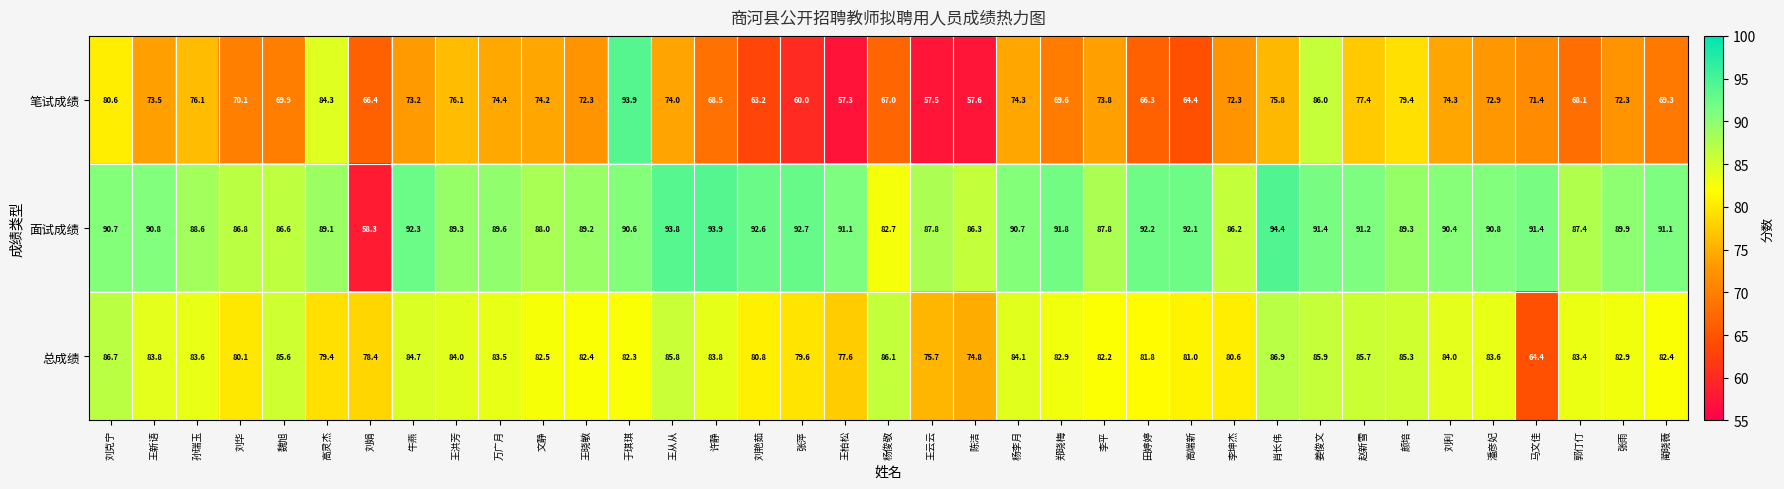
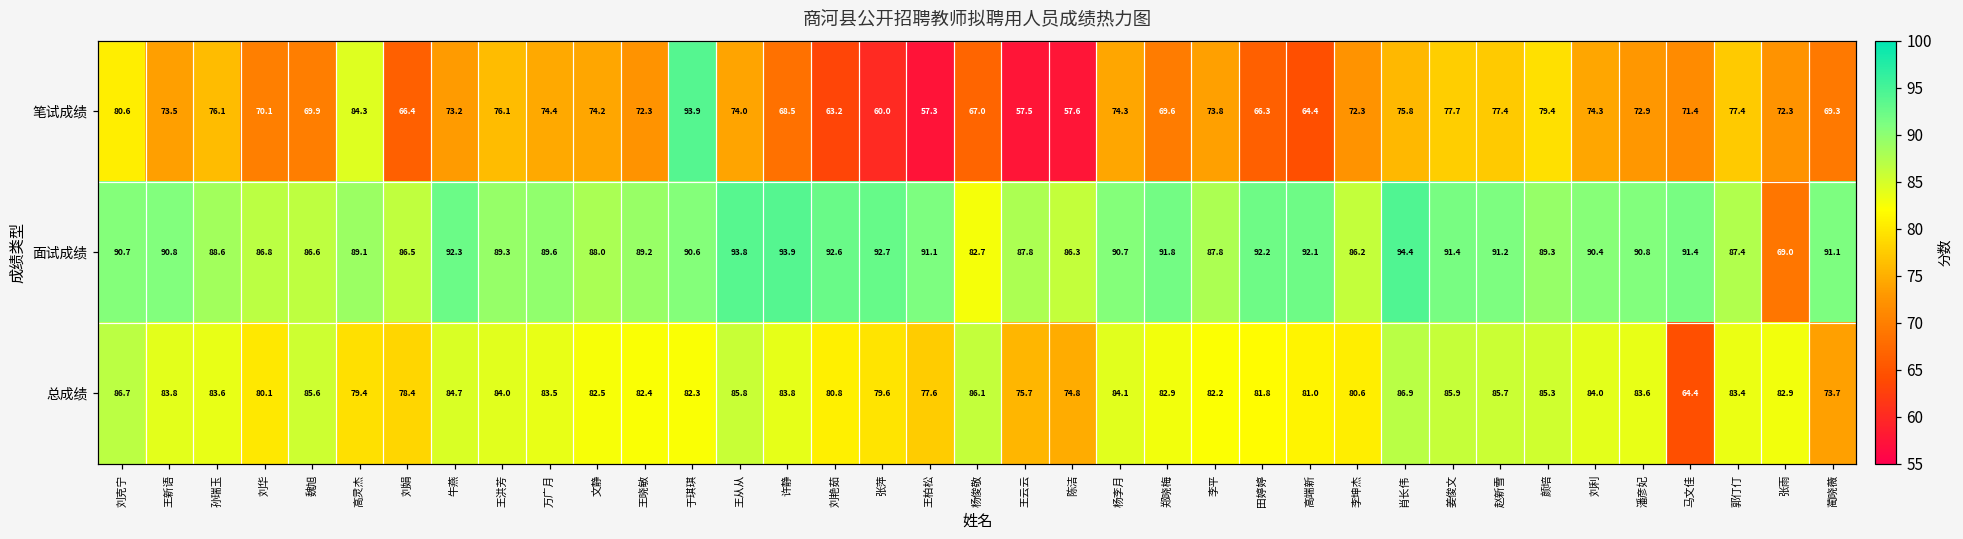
笔试成绩, 姜俊文: 86.0 -> 77.7
笔试成绩, 郭仃仃: 68.1 -> 77.4
面试成绩, 刘娟: 58.3 -> 86.5
面试成绩, 张雨: 89.9 -> 69.0
总成绩, 蔺晓薇: 82.4 -> 73.7
